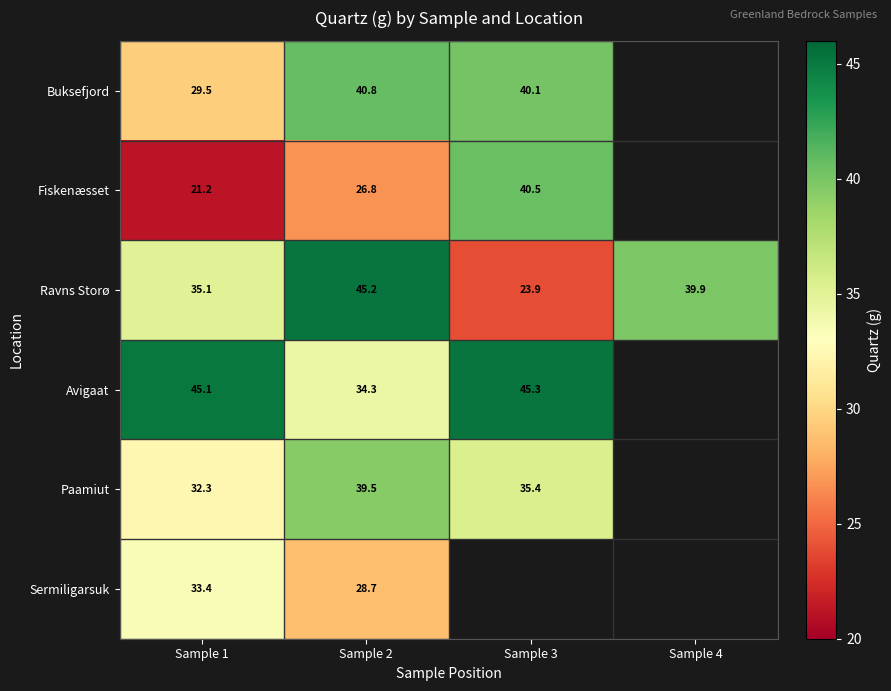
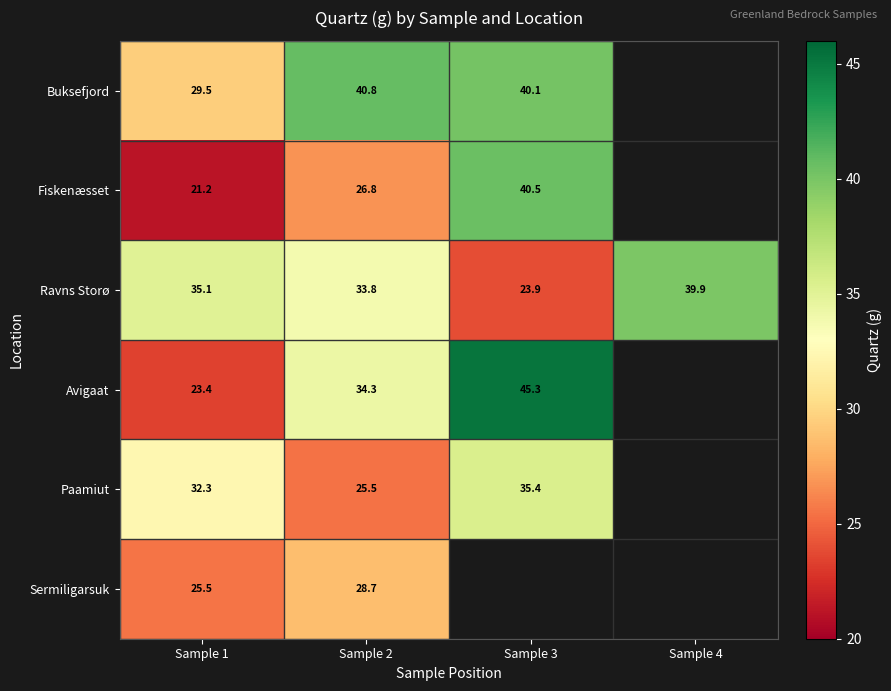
Ravns Storø, Sample 2: 45.2 -> 33.8
Avigaat, Sample 1: 45.1 -> 23.4
Paamiut, Sample 2: 39.5 -> 25.5
Sermiligarsuk, Sample 1: 33.4 -> 25.5
